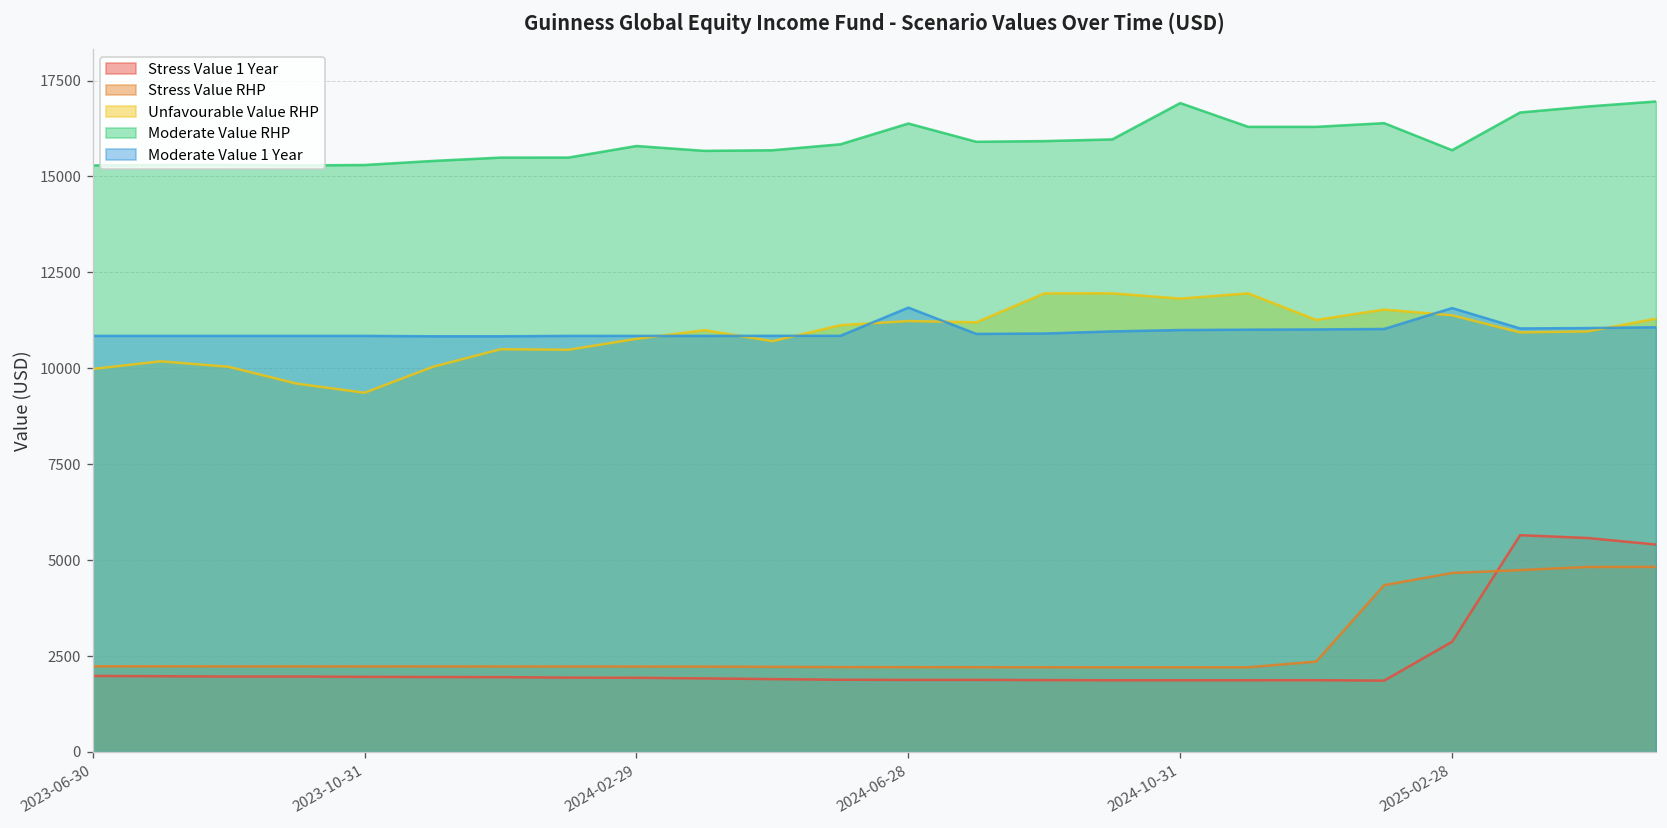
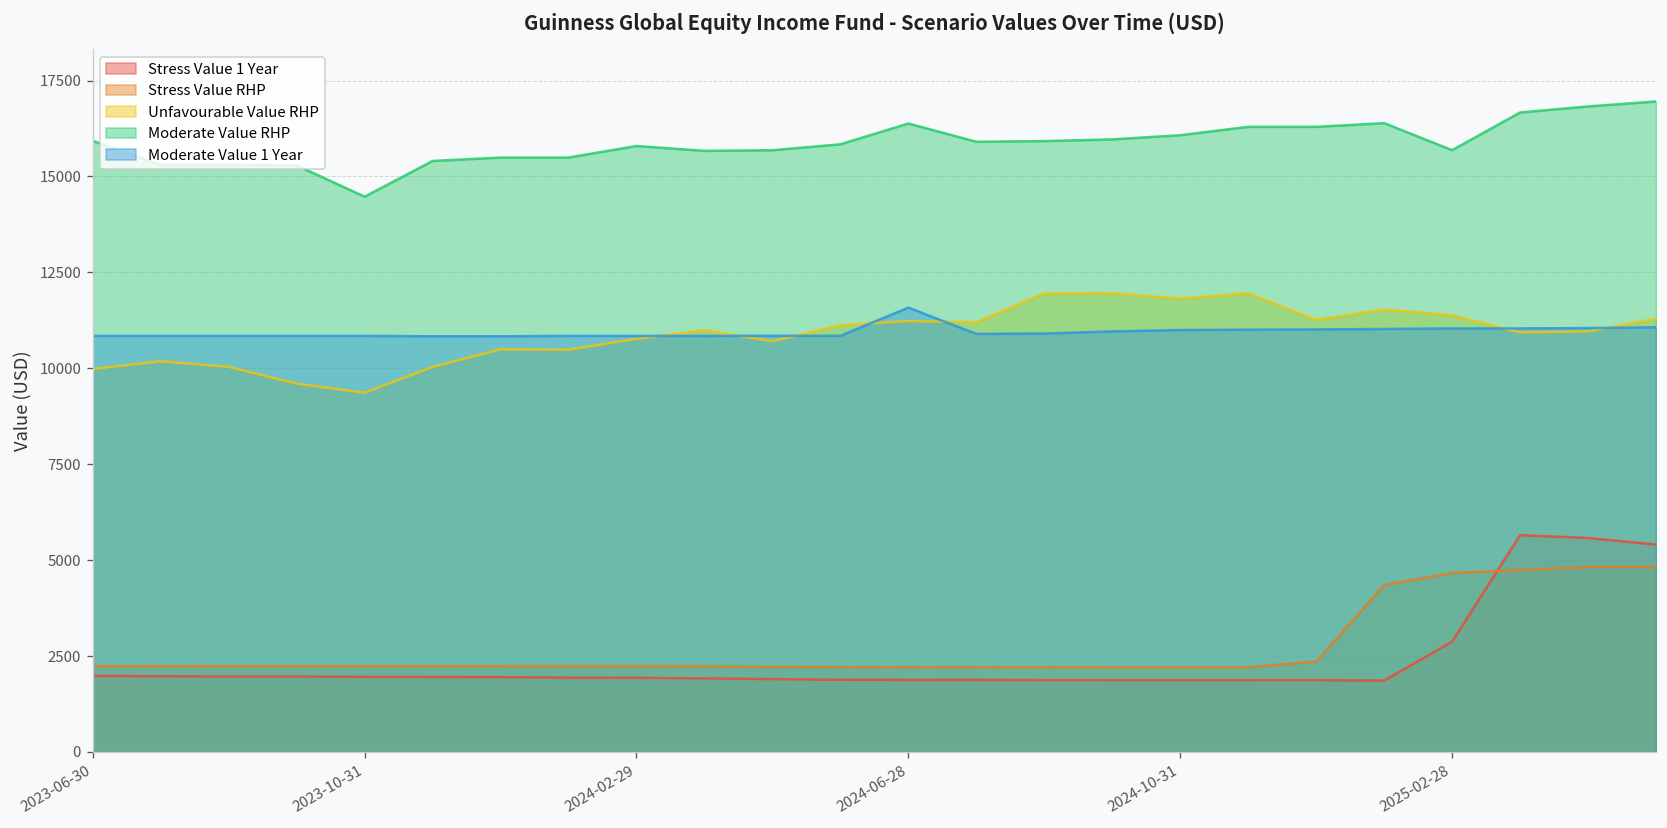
Moderate Value RHP, 2023-06-30: 15300 -> 15900
Moderate Value RHP, 2023-10-31: 15300 -> 14500
Moderate Value RHP, 2024-10-31: 16900 -> 16100
Moderate Value 1 Year, 2025-02-28: 11600 -> 11000
